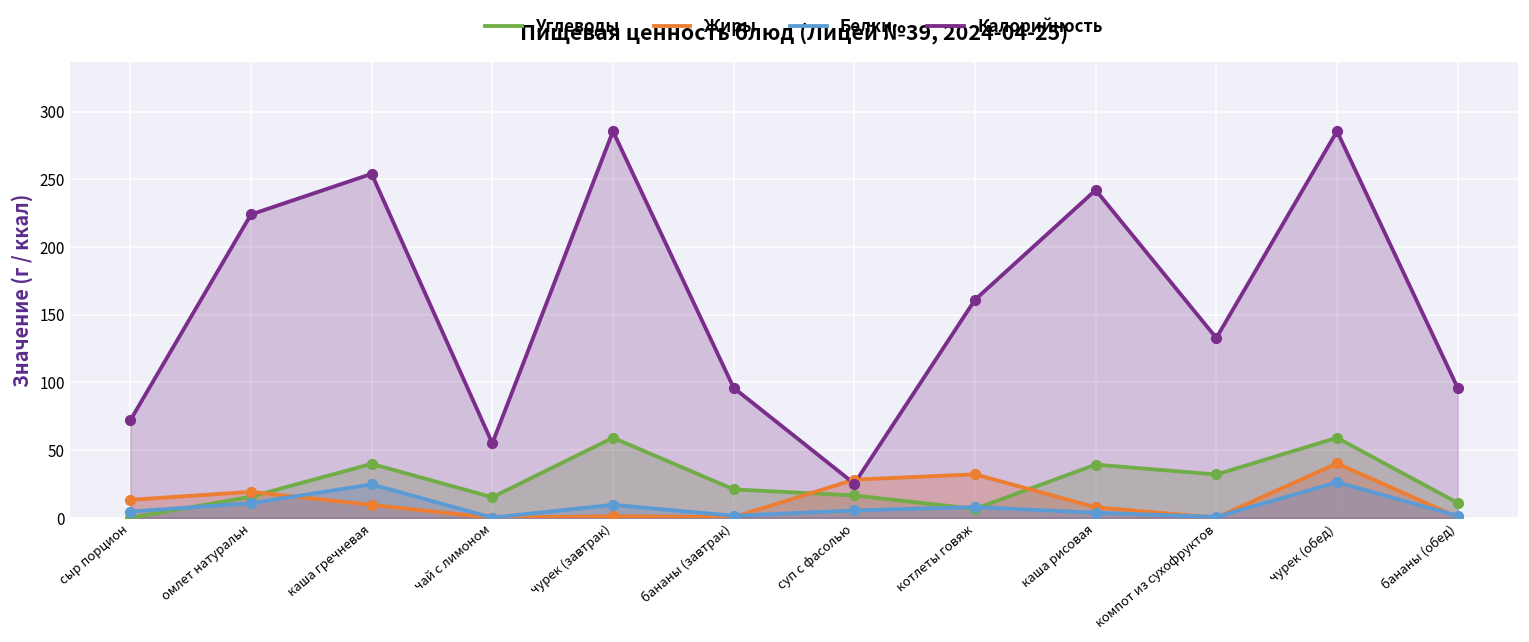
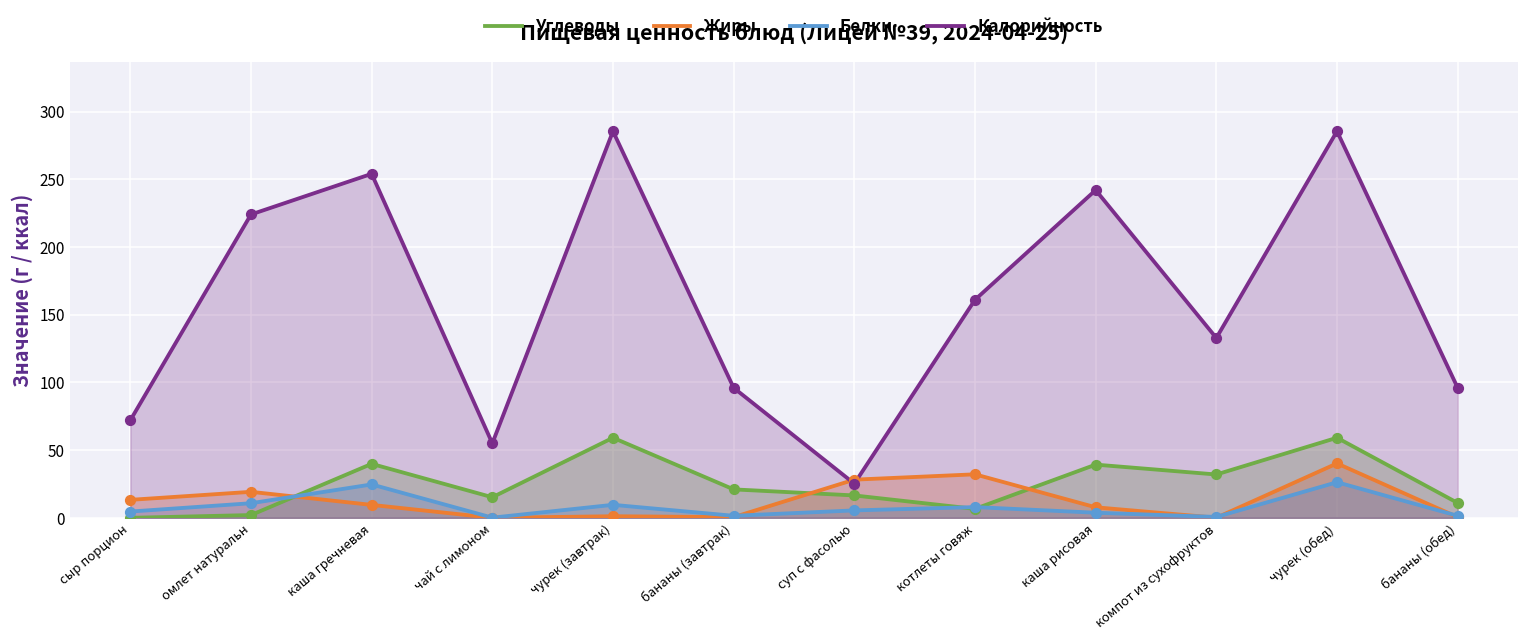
Углеводы, омлет натуральн: 16 -> 2
